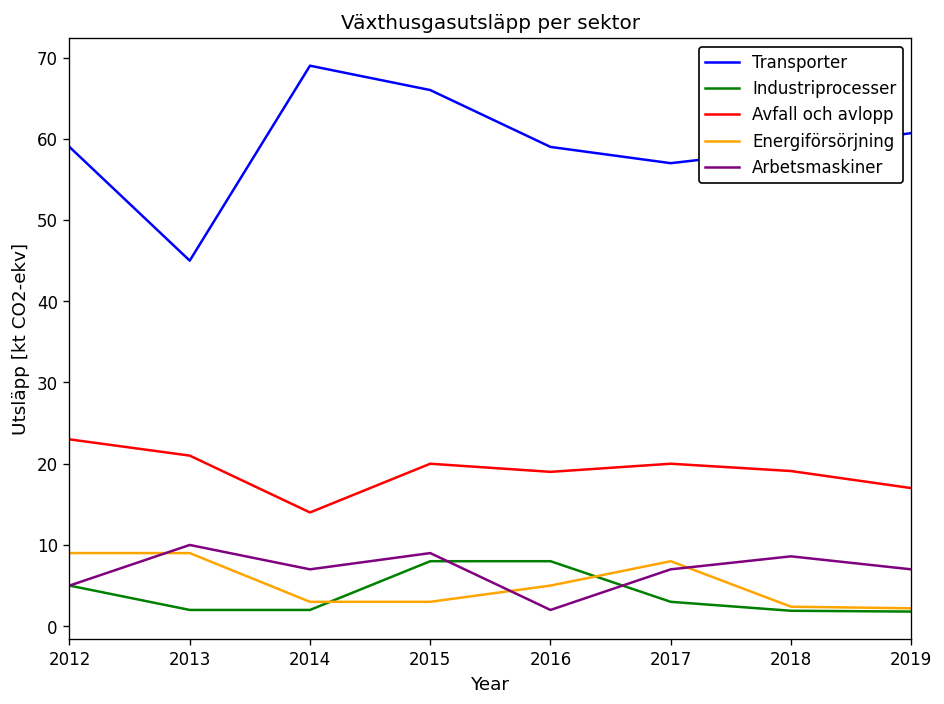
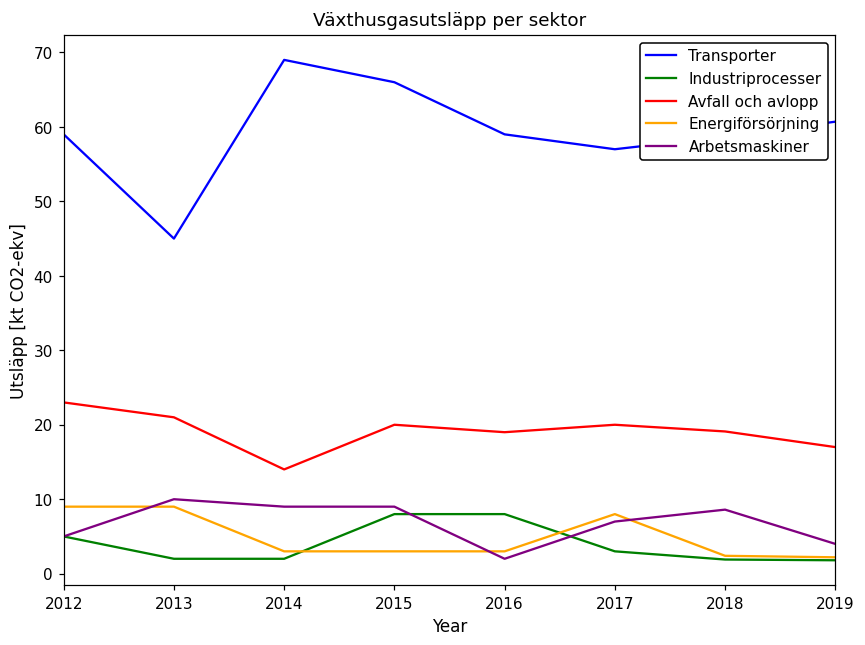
Arbetsmaskiner, 2014: 7 -> 9
Energiförsörjning, 2016: 5 -> 3
Arbetsmaskiner, 2019: 7 -> 4
